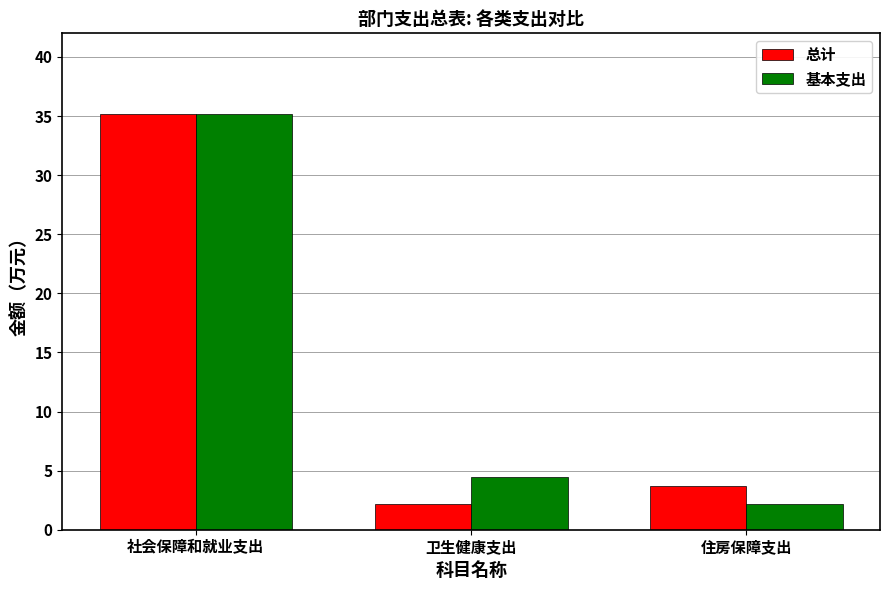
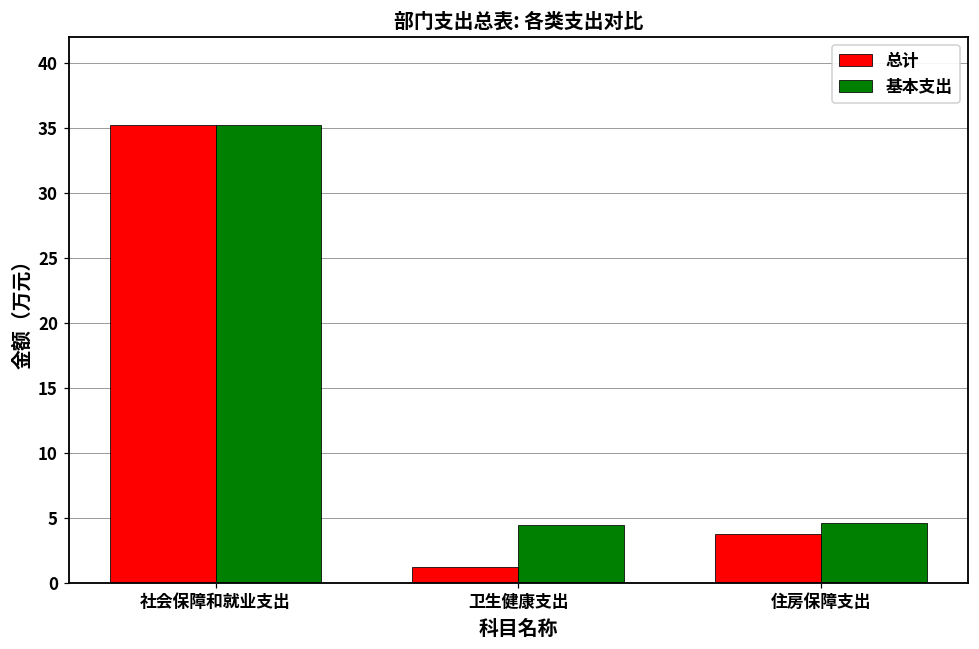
总计, 卫生健康支出: 2.2 -> 1.2
基本支出, 住房保障支出: 2.2 -> 4.6
